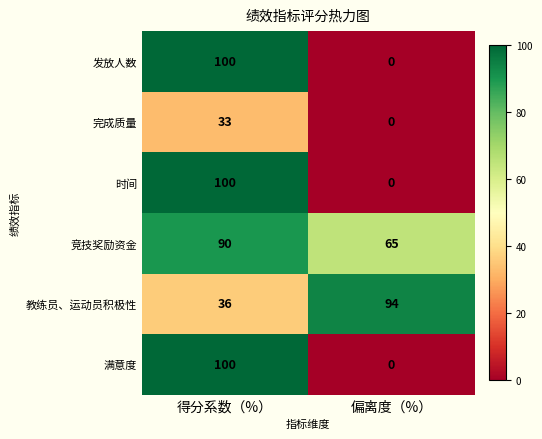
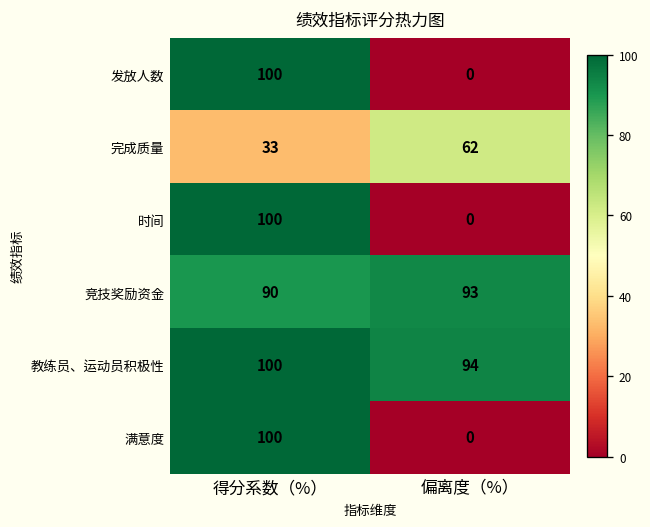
完成质量, 偏离度（%）: 0 -> 62
竞技奖励资金, 偏离度（%）: 65 -> 93
教练员、运动员积极性, 得分系数（%）: 36 -> 100
